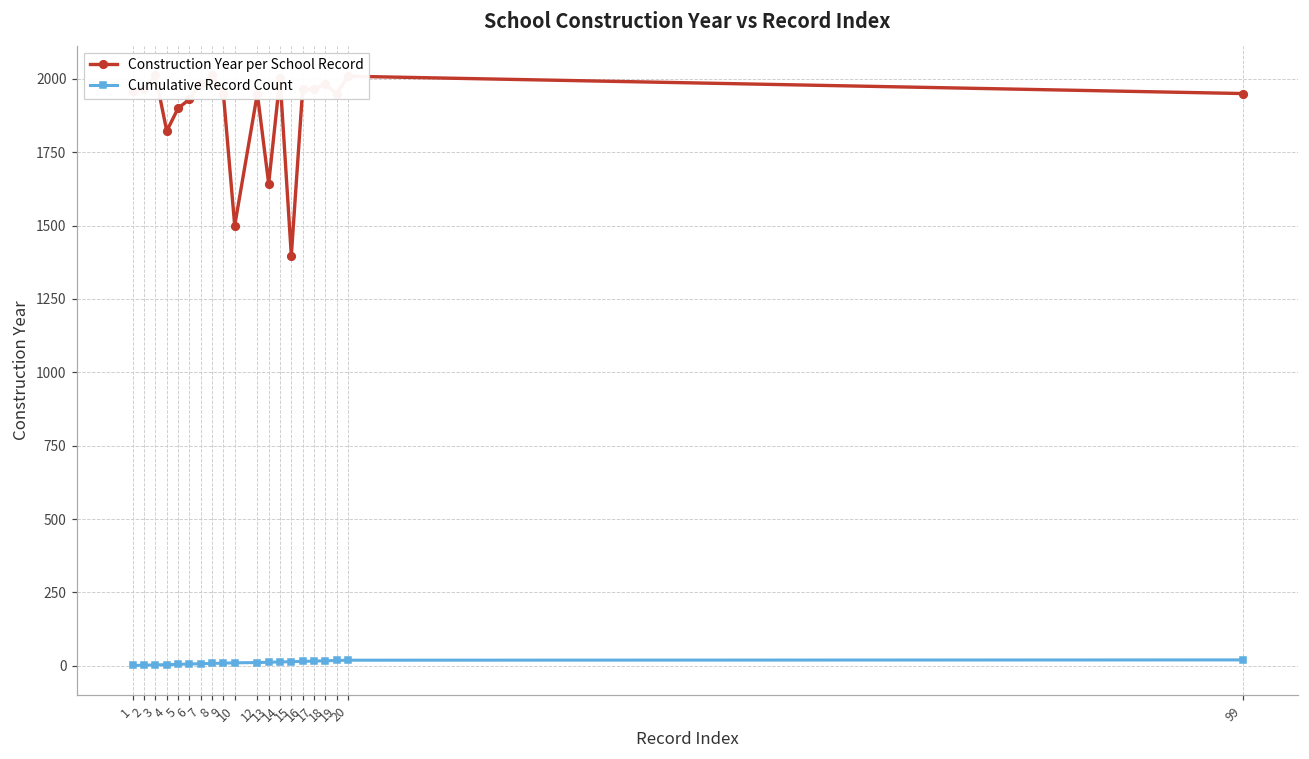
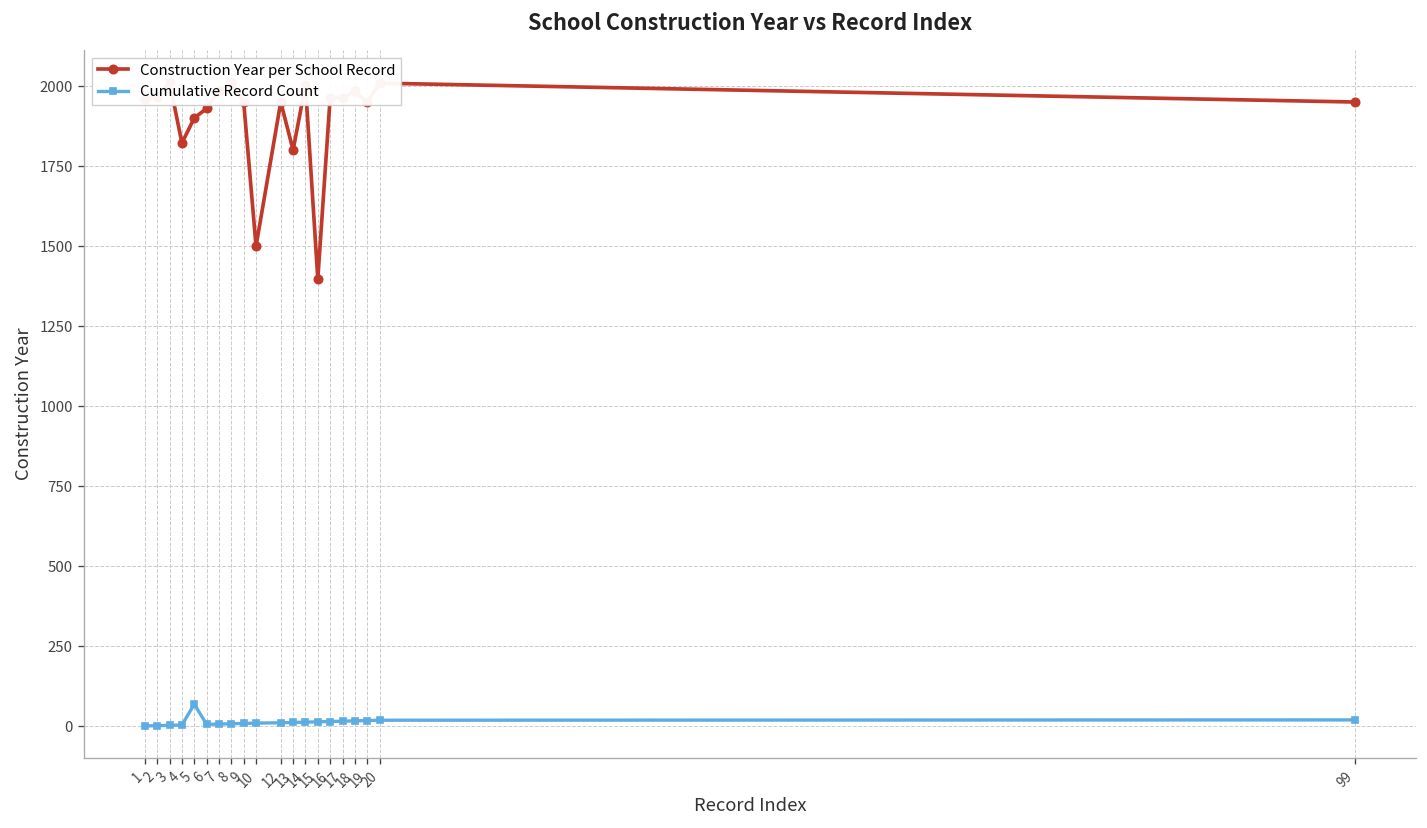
Cumulative Record Count, 5: 10 -> 70
Construction Year per School Record, 13: 1640 -> 1800
